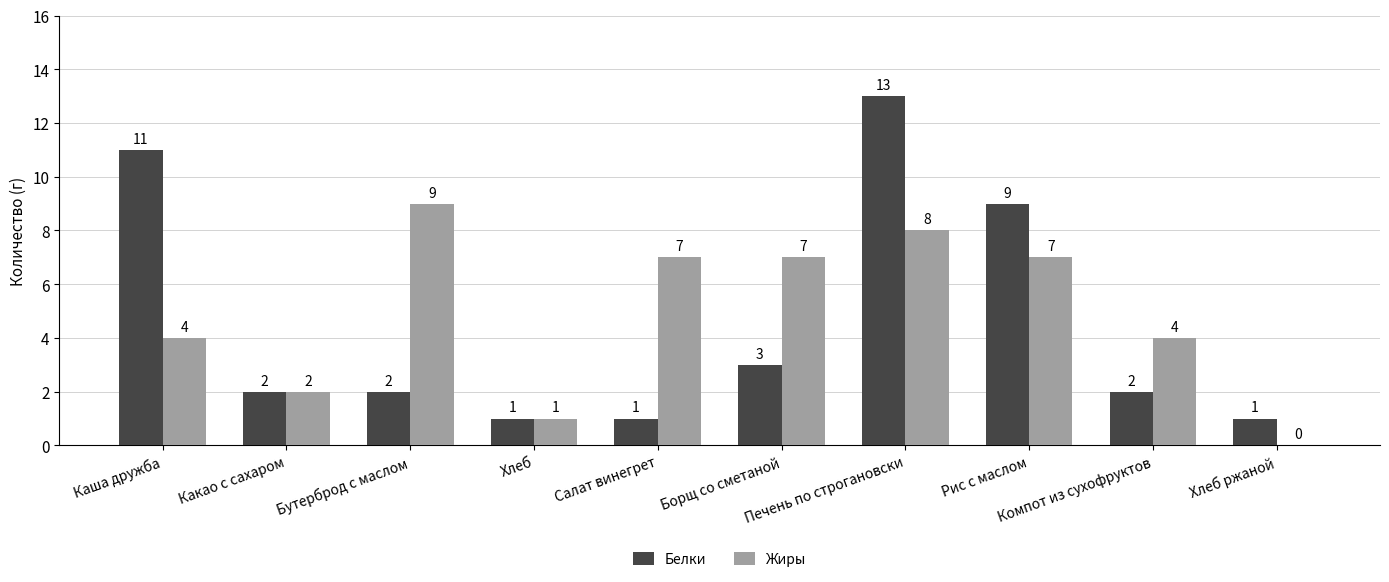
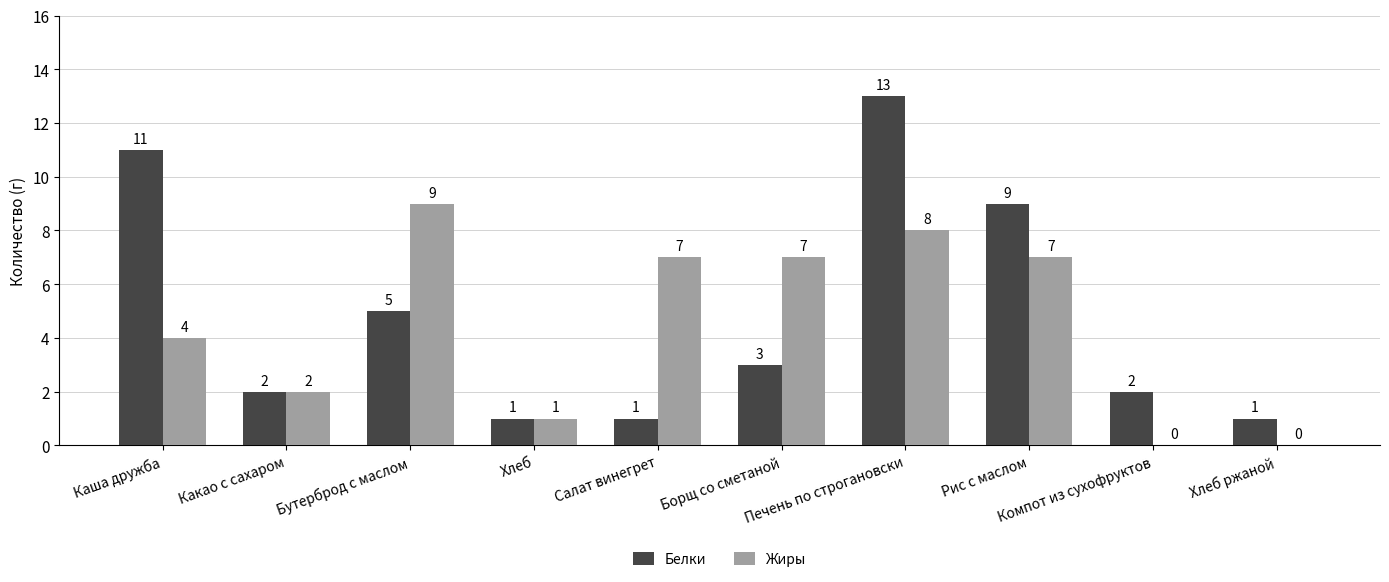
Белки, Бутерброд с маслом: 2 -> 5
Жиры, Компот из сухофруктов: 4 -> 0
